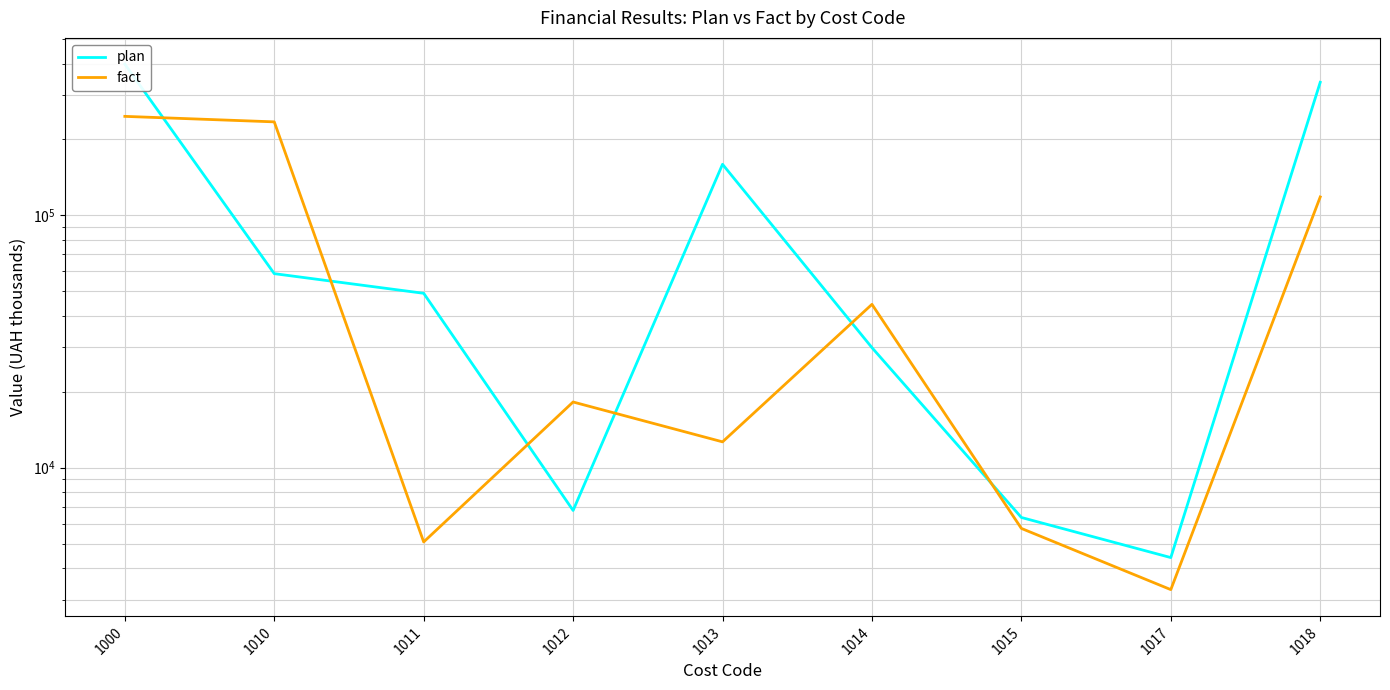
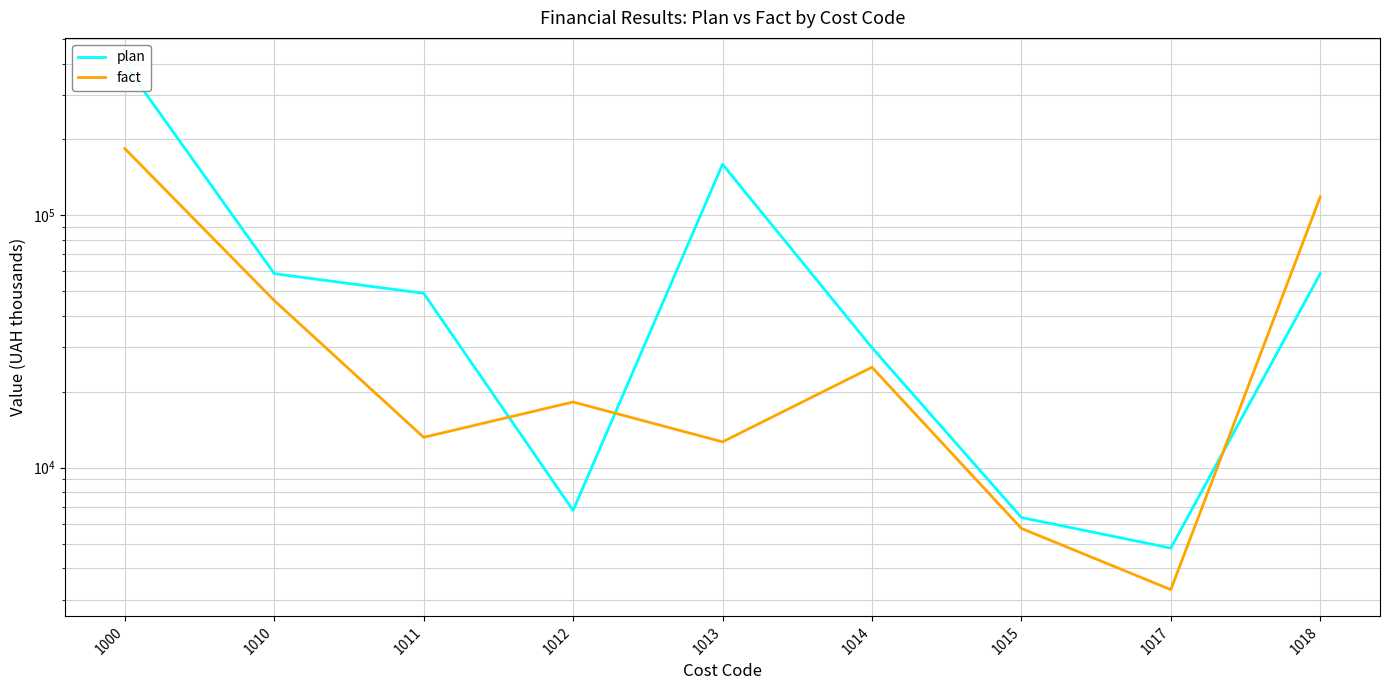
fact, 1000: 250000 -> 180000
fact, 1010: 230000 -> 46000
fact, 1011: 5100 -> 13000
fact, 1014: 44000 -> 25000
plan, 1017: 4400 -> 4800
plan, 1018: 340000 -> 59000
